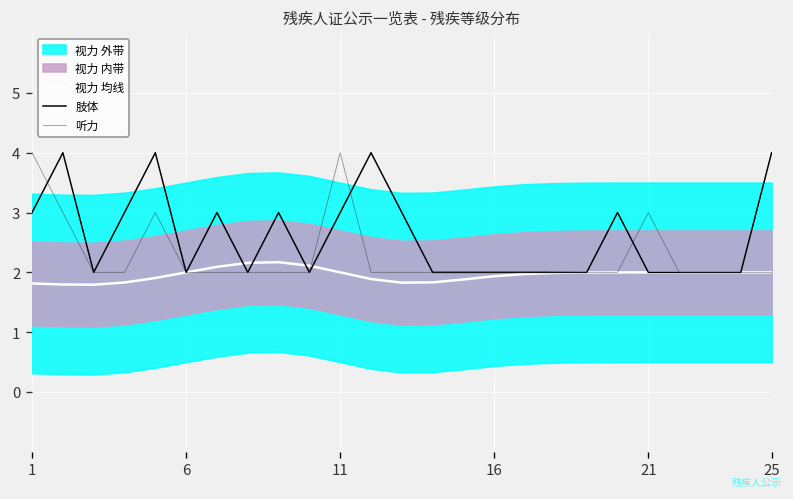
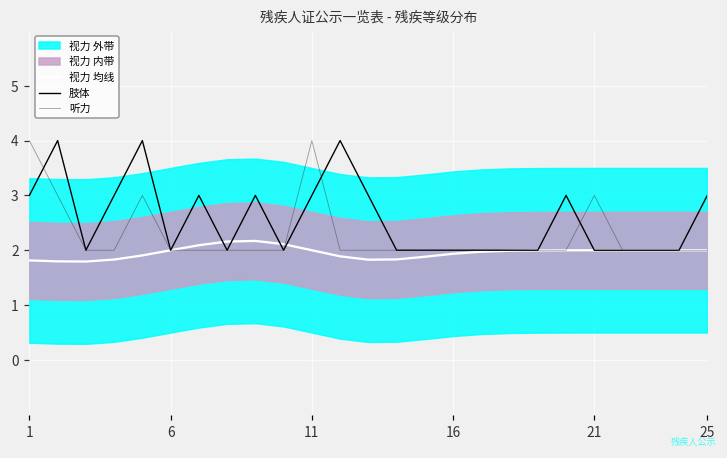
肢体, 25: 4 -> 3
